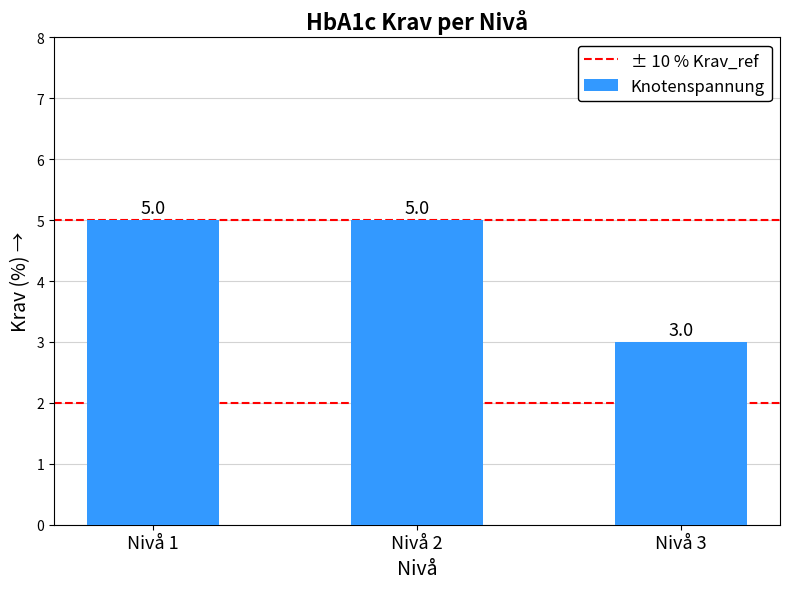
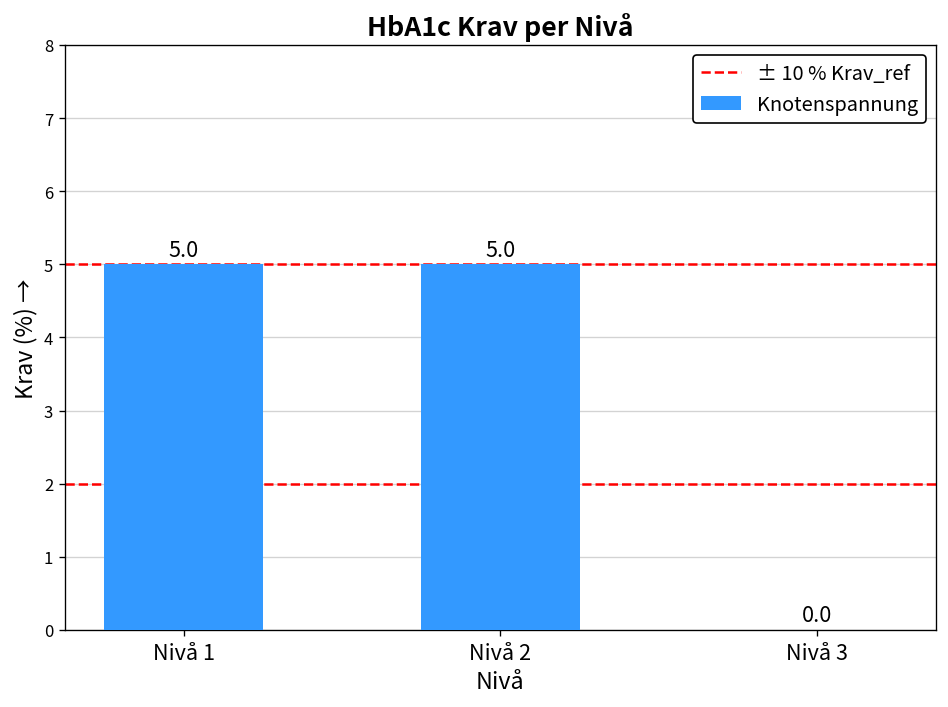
Nivå 3: 3.0 -> 0.0
